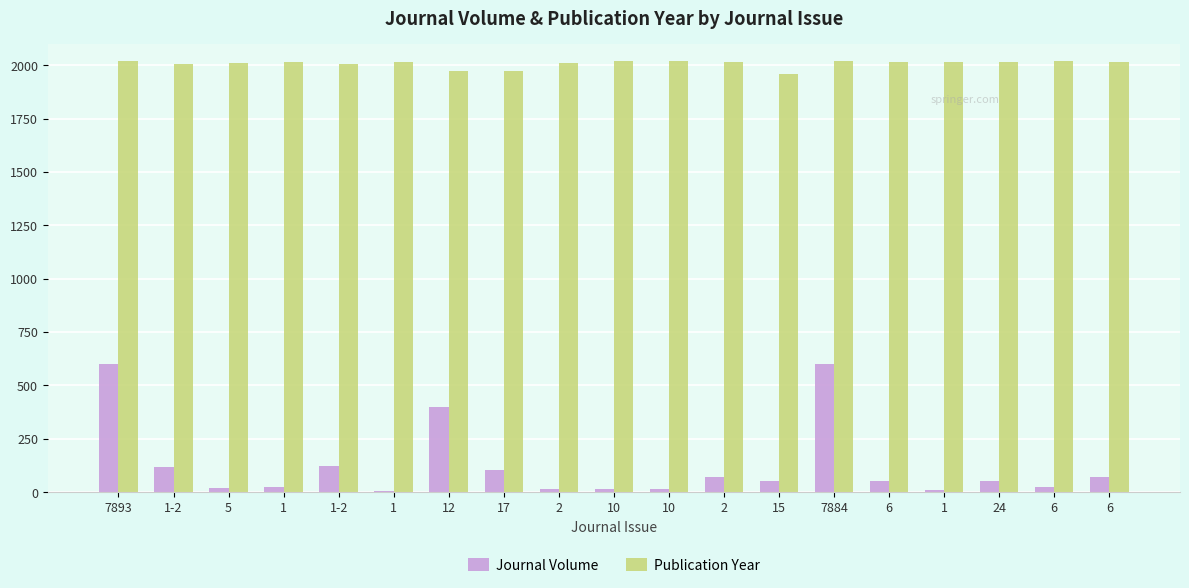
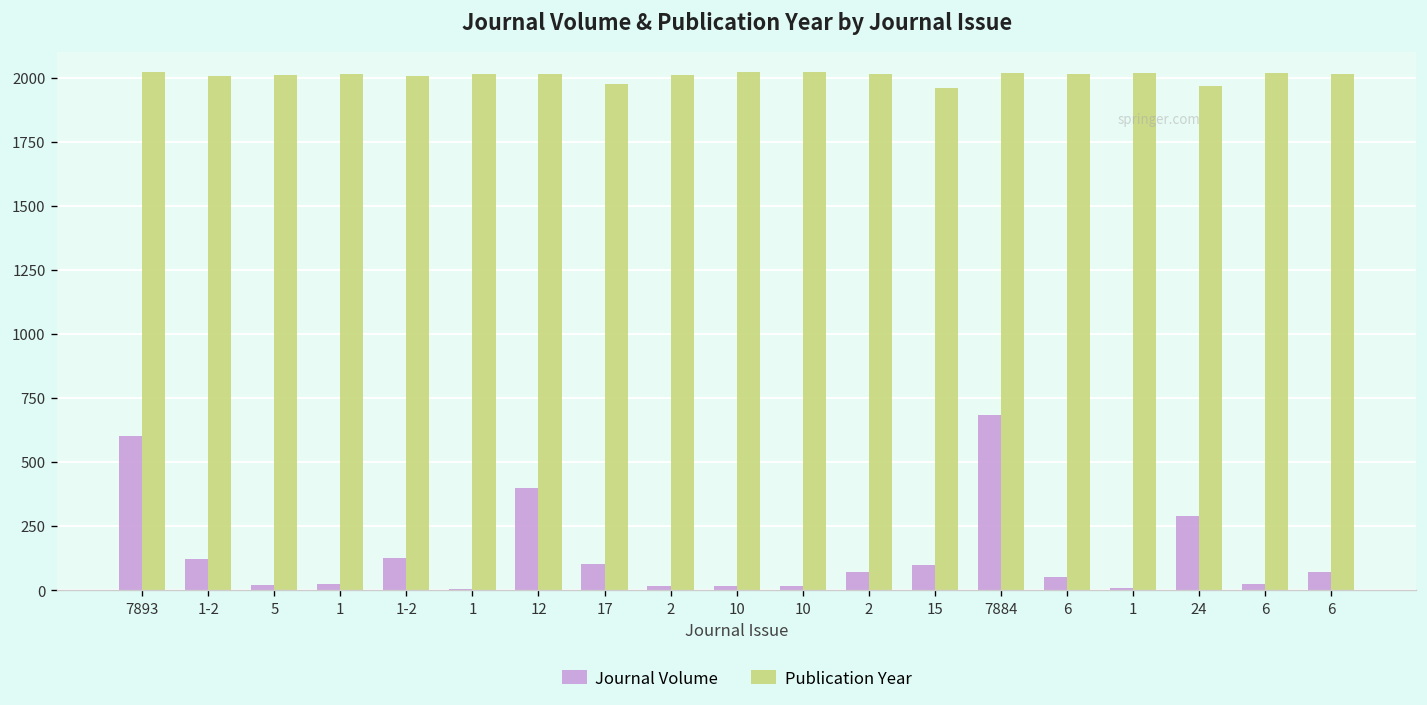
Publication Year, 12: 1970 -> 2020
Journal Volume, 15: 50 -> 100
Journal Volume, 7884: 600 -> 680
Journal Volume, 24: 50 -> 290
Publication Year, 24: 2020 -> 1970
